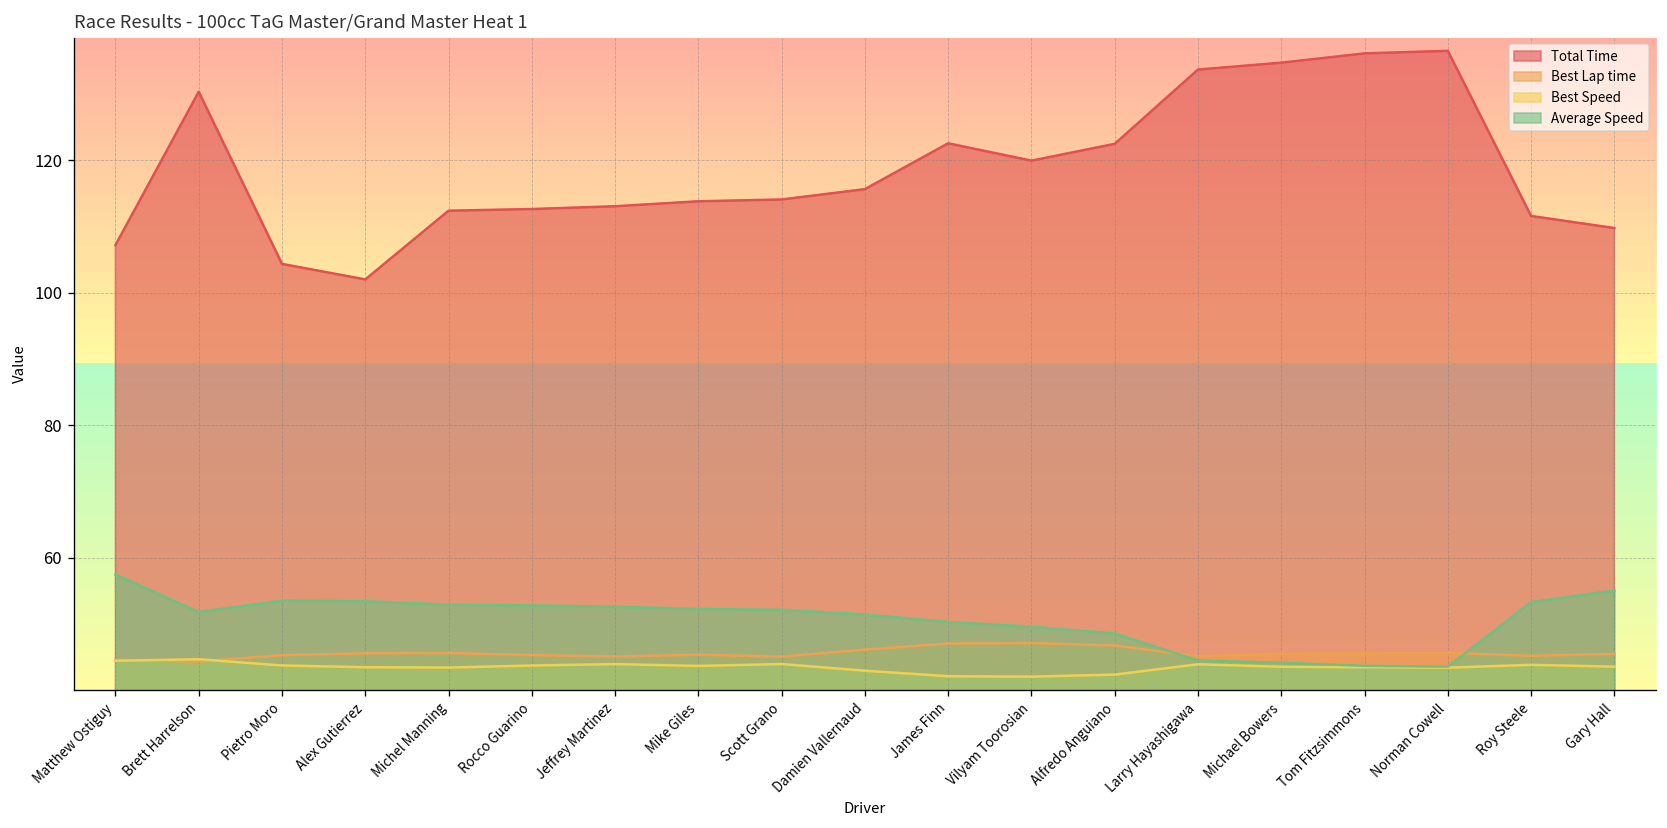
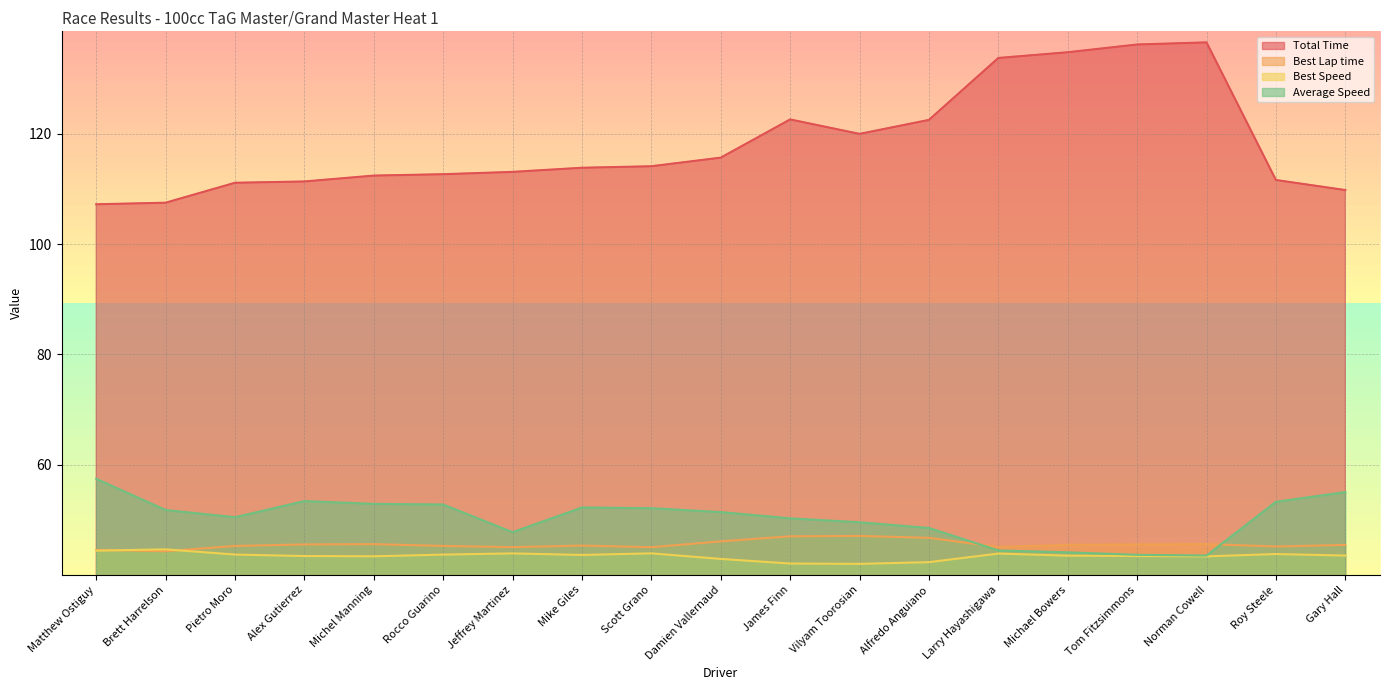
Total Time, Brett Harrelson: 130 -> 107
Total Time, Pietro Moro: 104 -> 111
Average Speed, Pietro Moro: 54 -> 51
Total Time, Alex Gutierrez: 102 -> 111
Average Speed, Jeffrey Martinez: 53 -> 48
